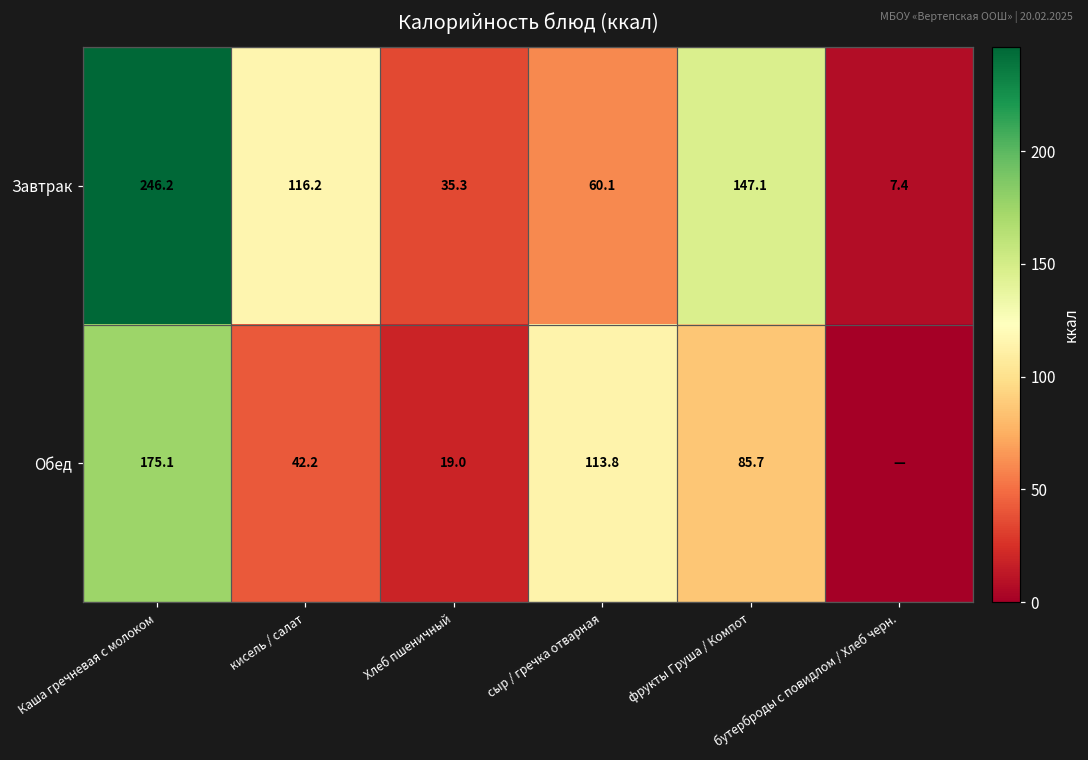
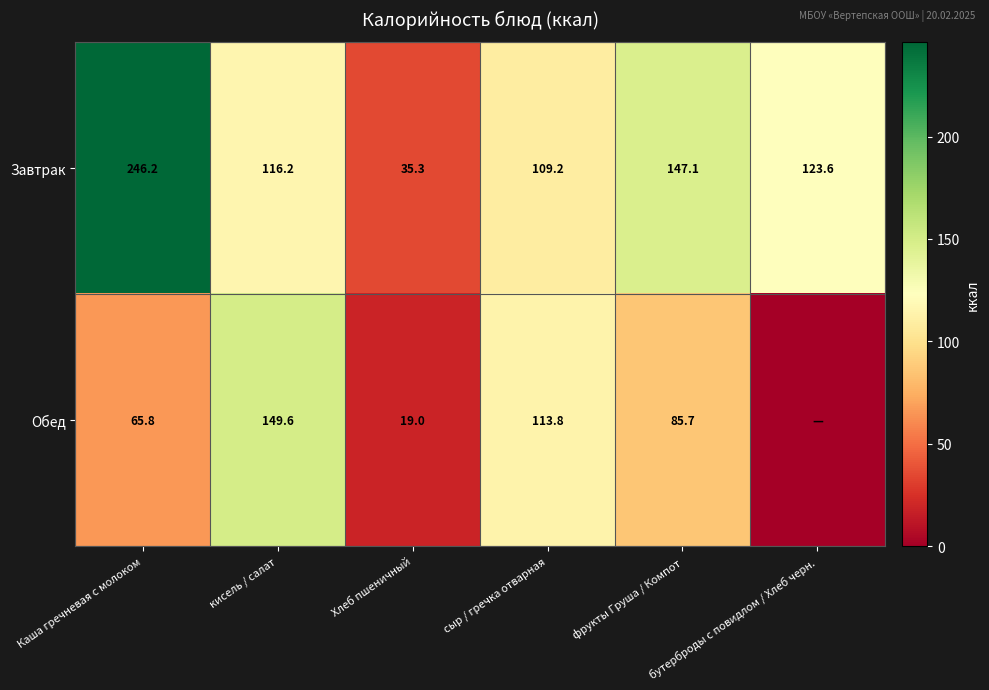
Завтрак, сыр / гречка отварная: 60.1 -> 109.2
Завтрак, бутерброды с повидлом / Хлеб черн.: 7.4 -> 123.6
Обед, Каша гречневая с молоком: 175.1 -> 65.8
Обед, кисель / салат: 42.2 -> 149.6
